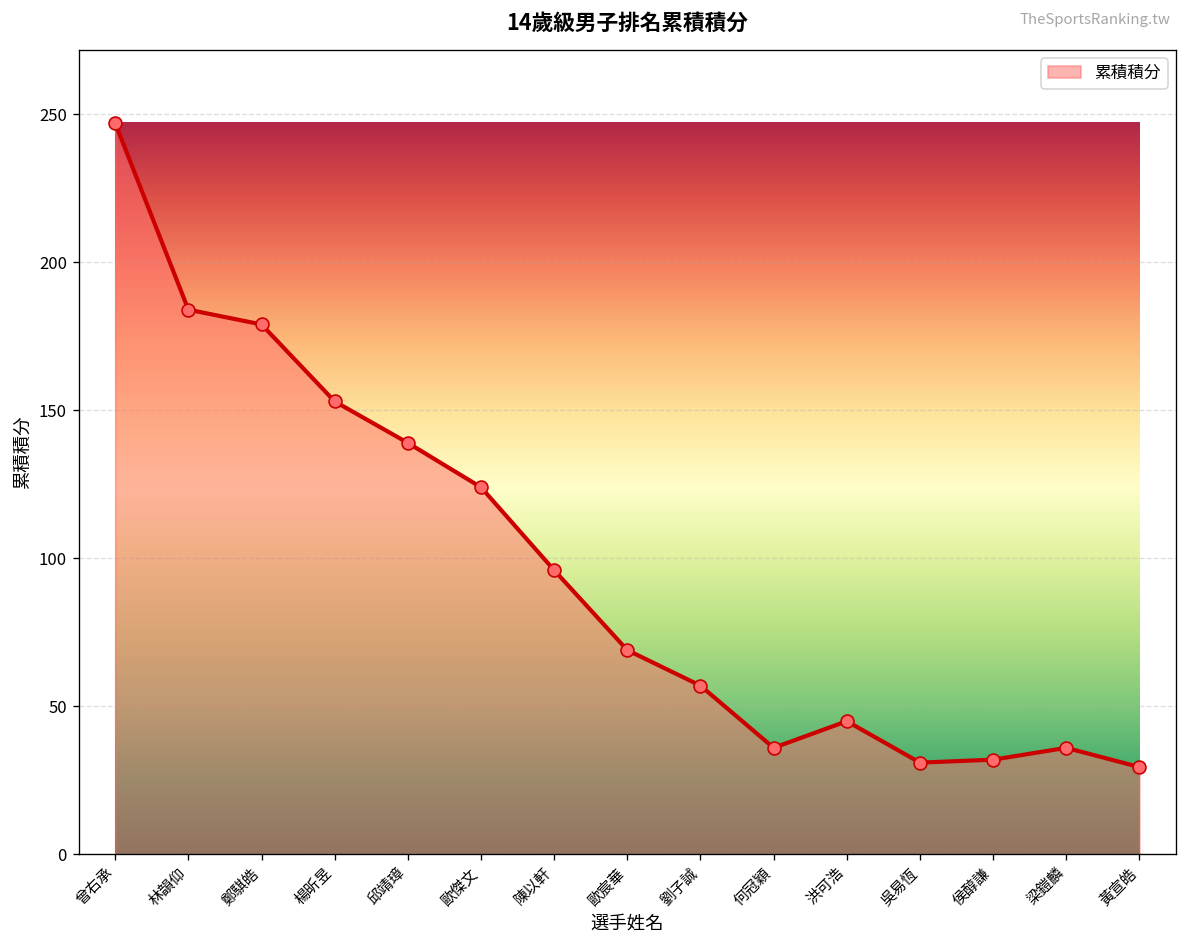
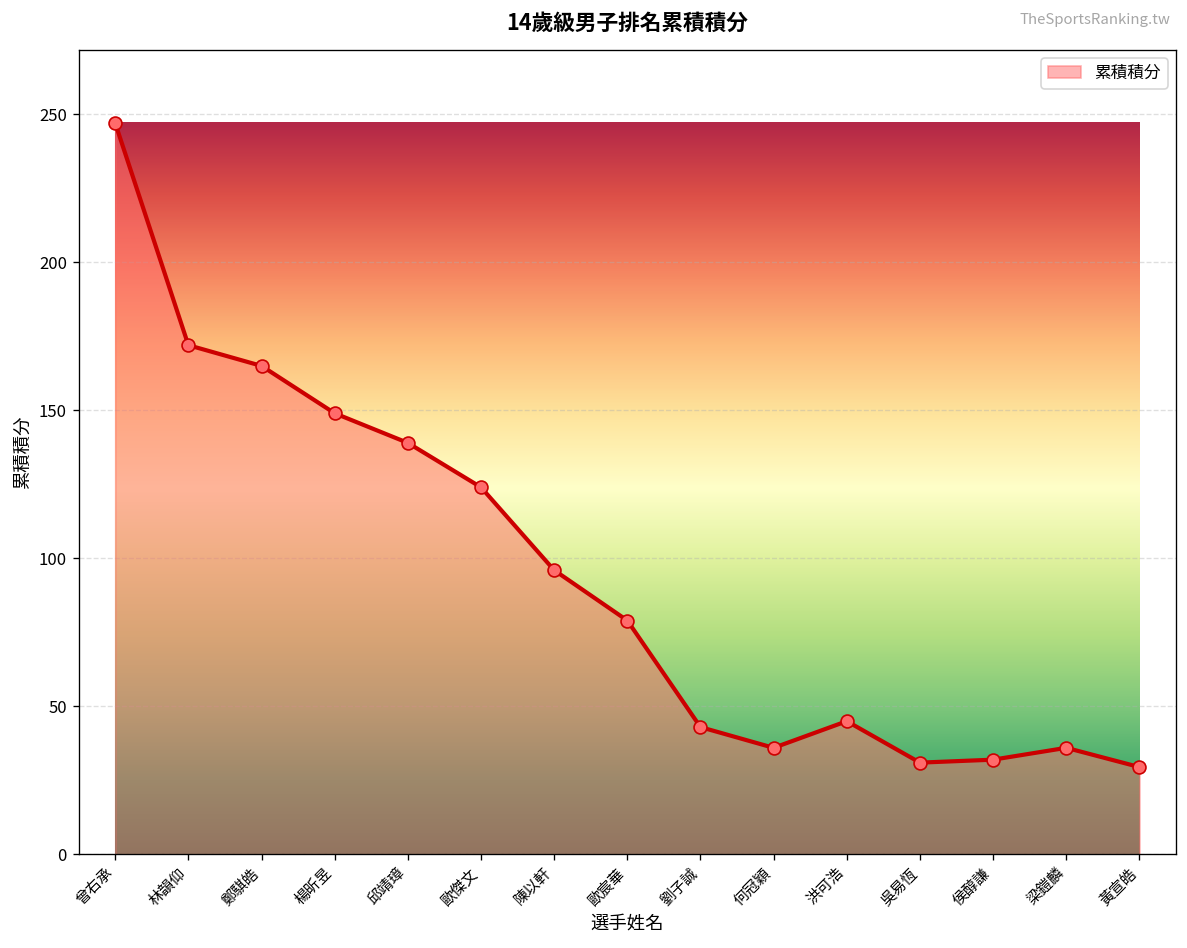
林韻仰: 184 -> 172
鄭騏皓: 179 -> 165
楊昕昱: 153 -> 149
歐宸華: 69 -> 79
劉子誠: 57 -> 43
